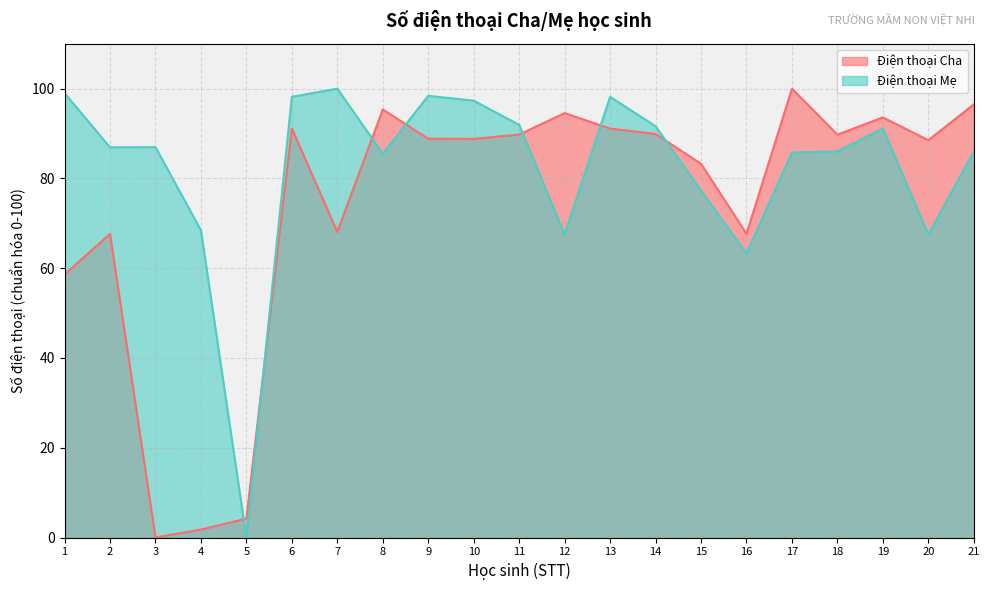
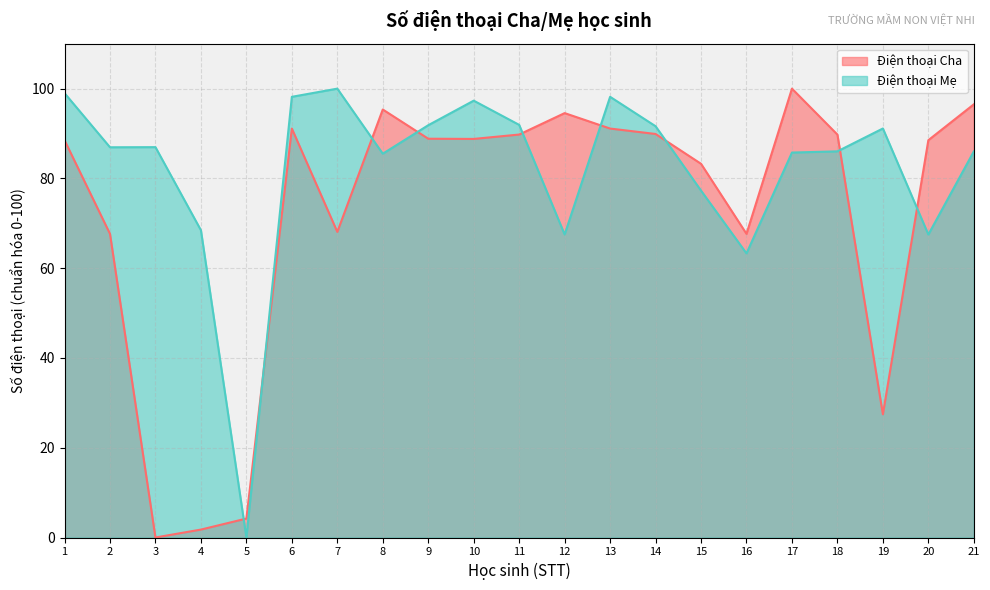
Điện thoại Cha, 1: 59 -> 89
Điện thoại Mẹ, 9: 98 -> 92
Điện thoại Cha, 19: 94 -> 27
